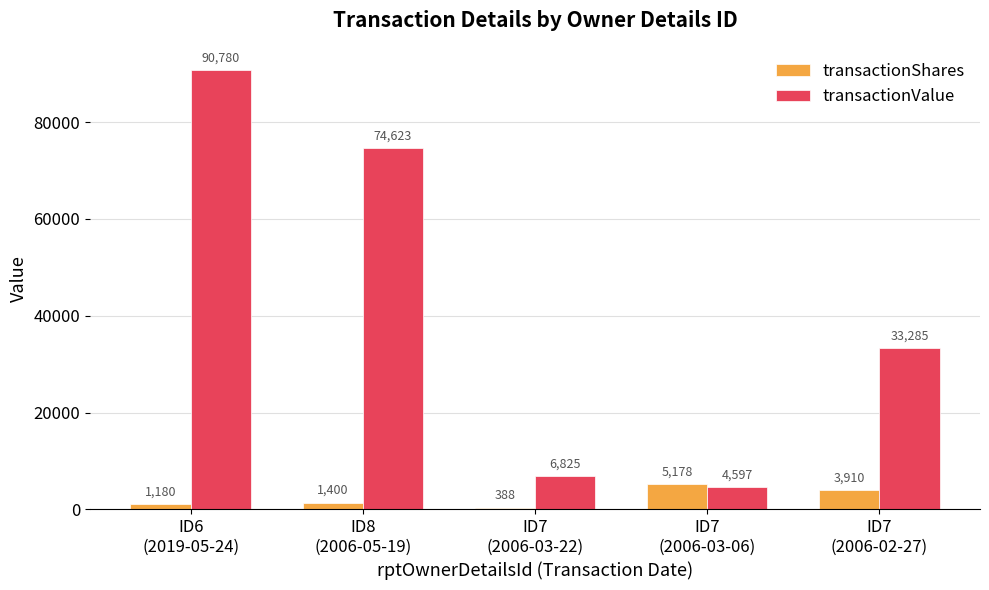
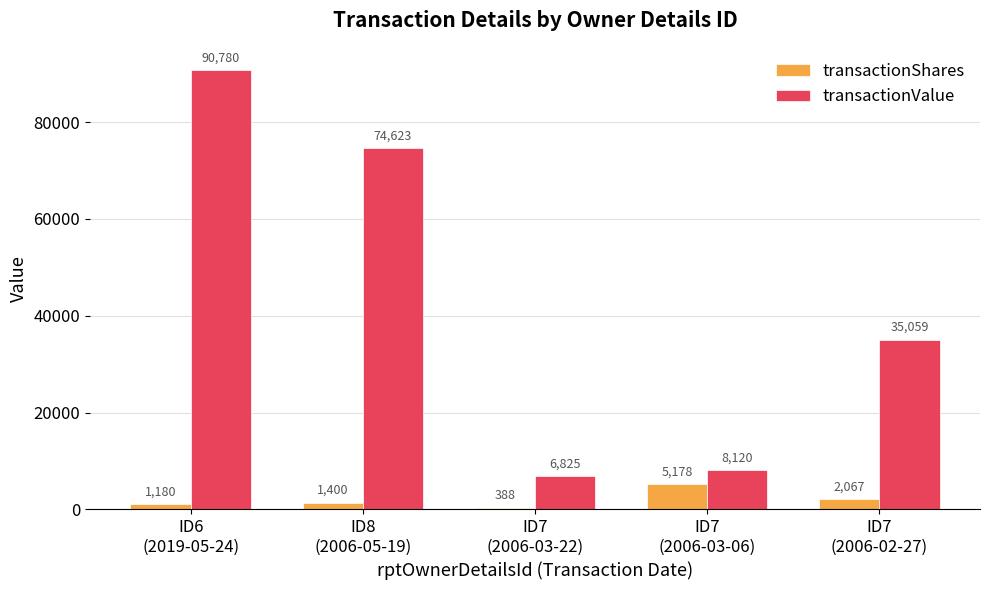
transactionValue, ID7 (2006-03-06): 4,597 -> 8,120
transactionShares, ID7 (2006-02-27): 3,910 -> 2,067
transactionValue, ID7 (2006-02-27): 33,285 -> 35,059
